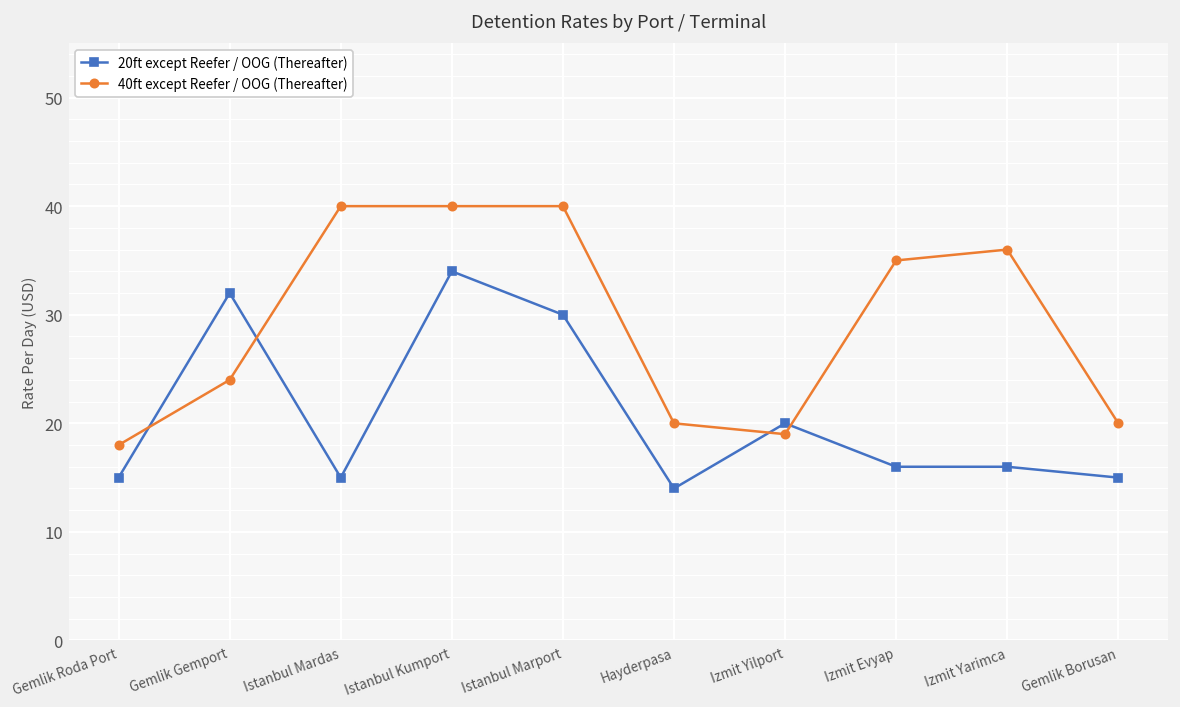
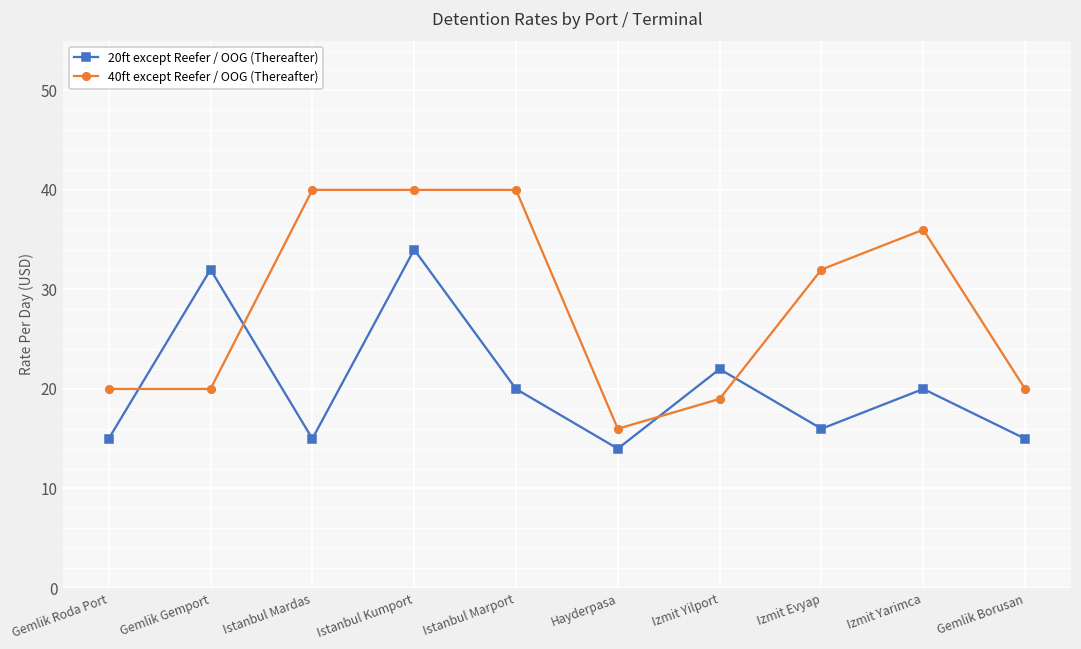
40ft except Reefer / OOG (Thereafter), Gemlik Roda Port: 18 -> 20
40ft except Reefer / OOG (Thereafter), Gemlik Gemport: 24 -> 20
20ft except Reefer / OOG (Thereafter), Istanbul Marport: 30 -> 20
40ft except Reefer / OOG (Thereafter), Hayderpasa: 20 -> 16
20ft except Reefer / OOG (Thereafter), Izmit Yilport: 20 -> 22
40ft except Reefer / OOG (Thereafter), Izmit Evyap: 35 -> 32
20ft except Reefer / OOG (Thereafter), Izmit Yarimca: 16 -> 20
